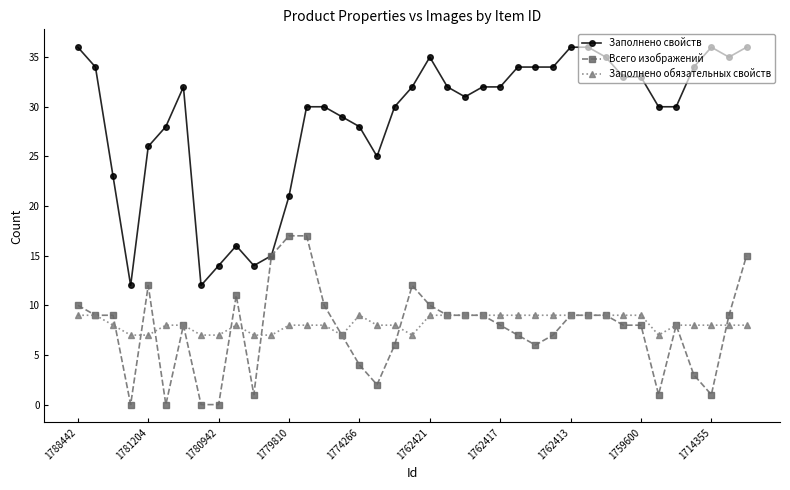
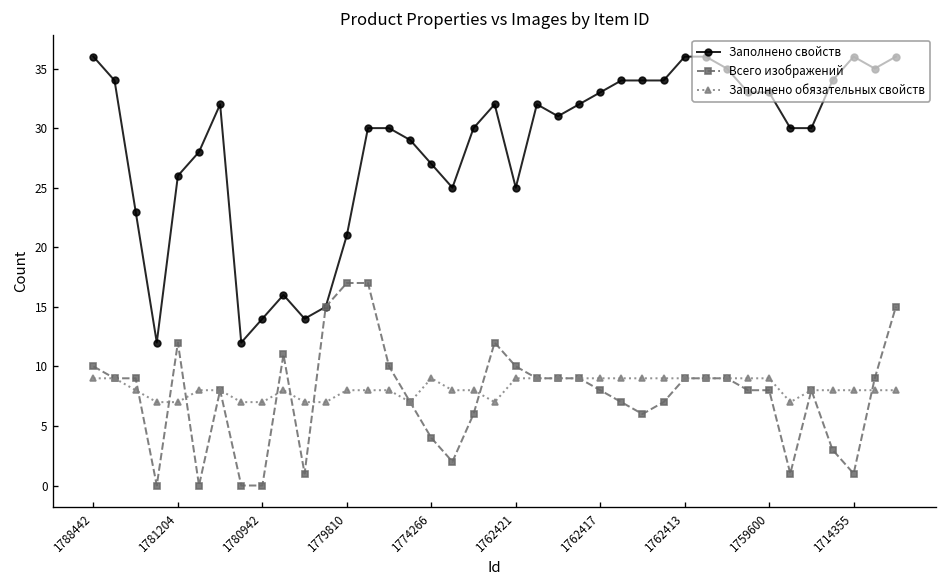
Заполнено свойств, 1774266: 28 -> 27
Заполнено свойств, 1762421: 35 -> 25
Заполнено свойств, 1762417: 32 -> 33
